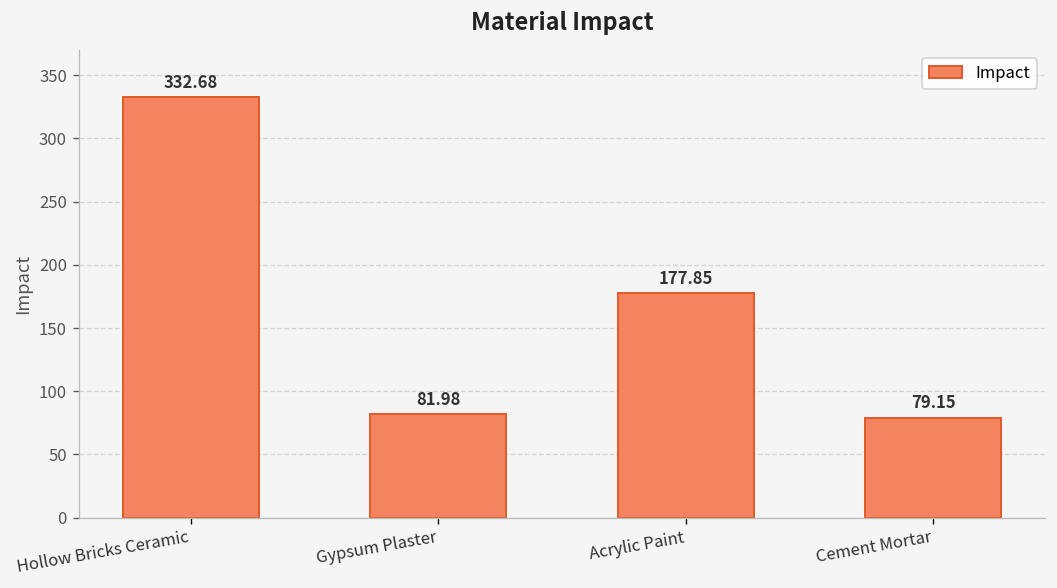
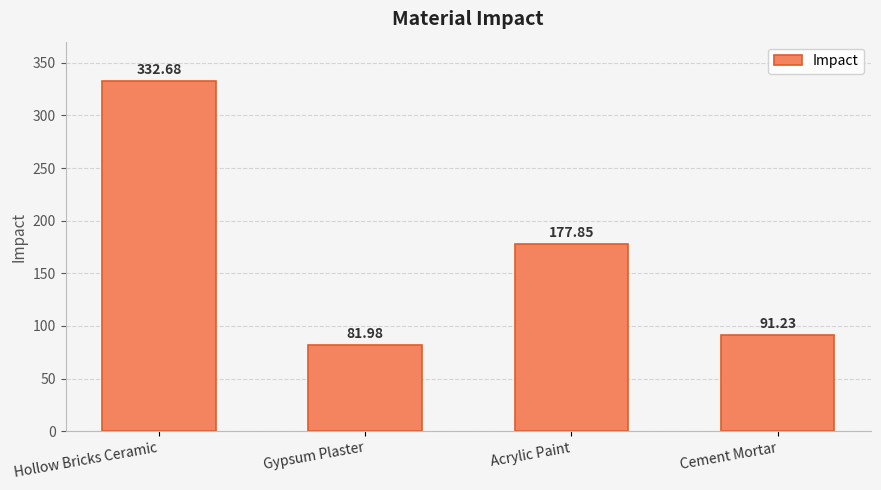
Cement Mortar: 79.15 -> 91.23
